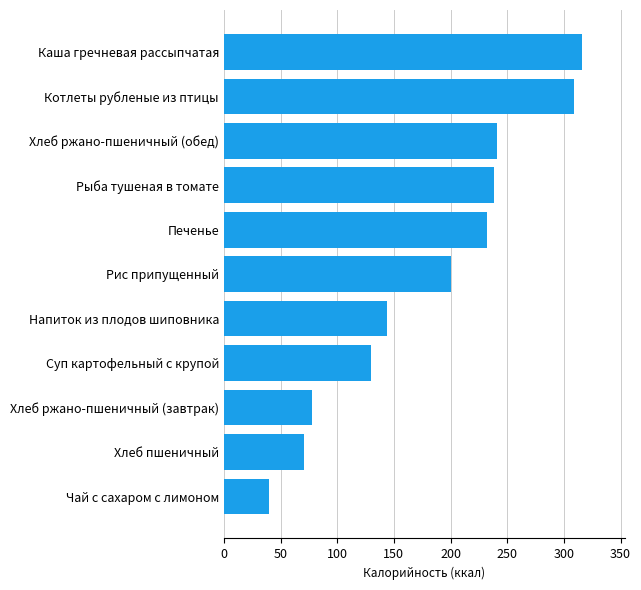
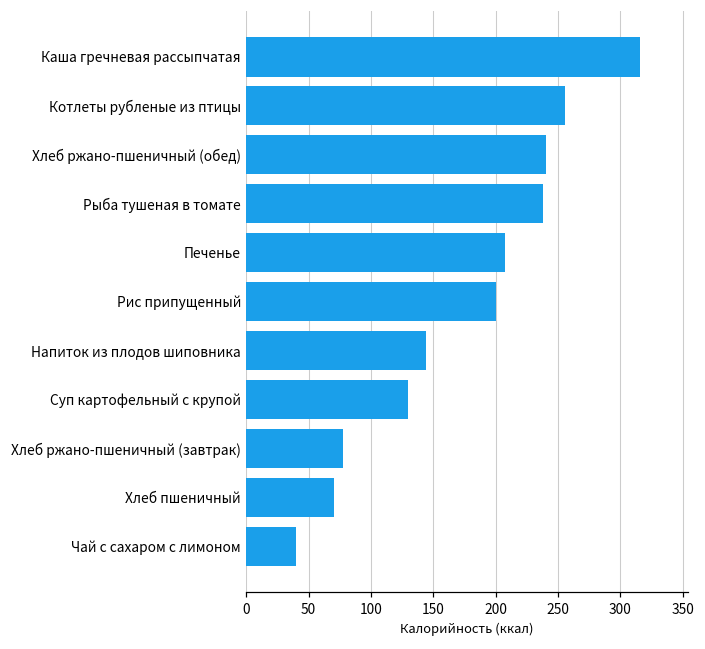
Котлеты рубленые из птицы: 309 -> 255
Печенье: 232 -> 208
